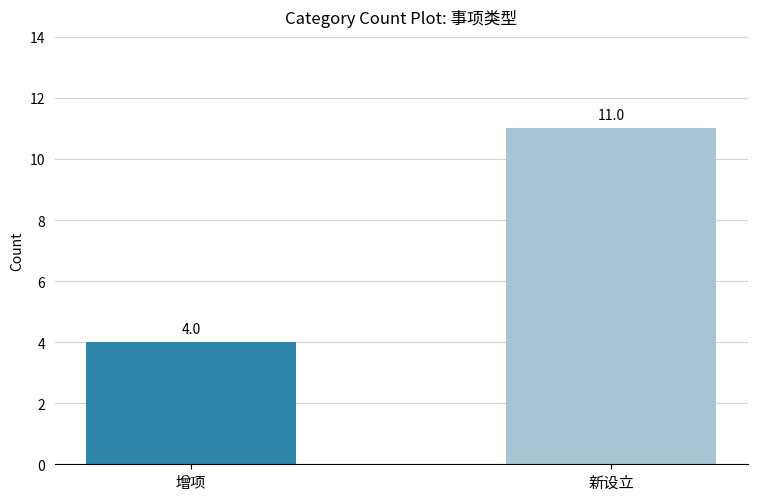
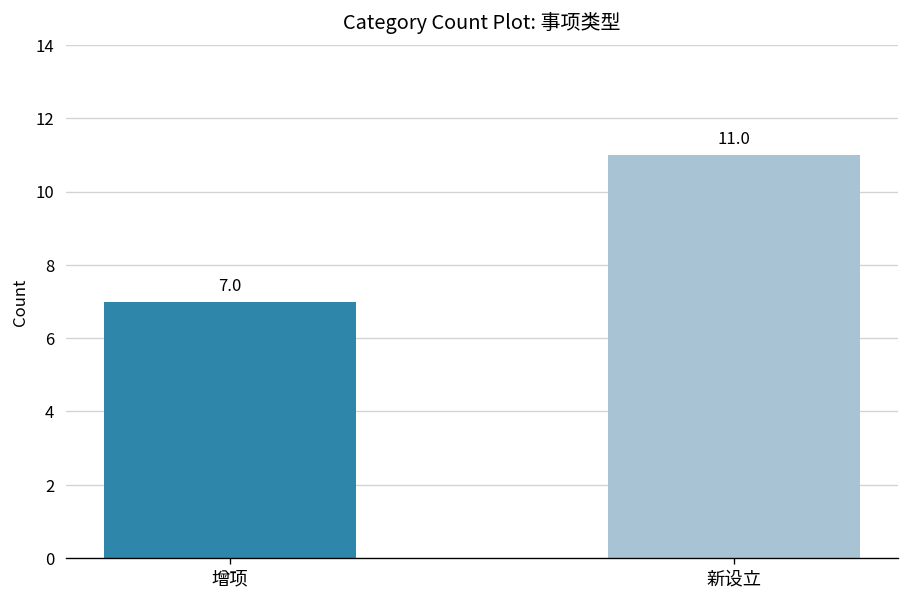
增项: 4.0 -> 7.0
